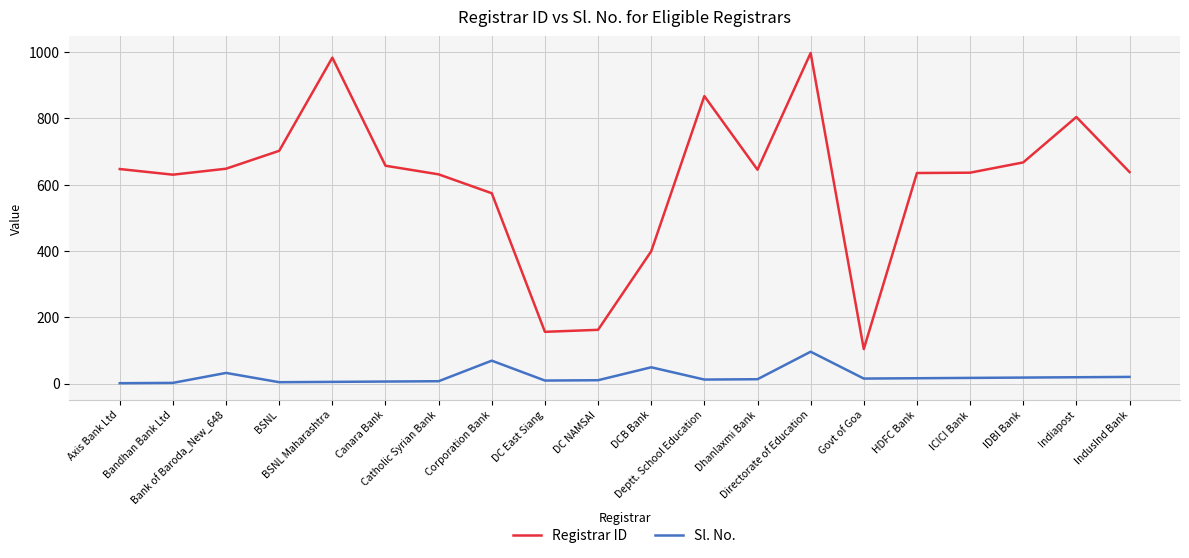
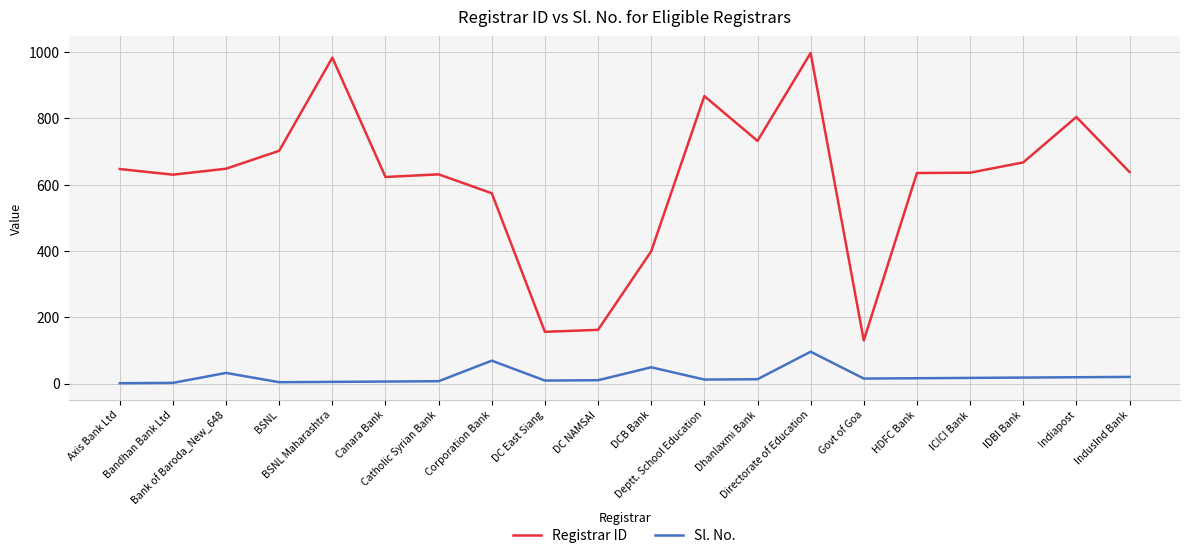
Registrar ID, Canara Bank: 660 -> 620
Registrar ID, Dhanlaxmi Bank: 650 -> 730
Registrar ID, Govt of Goa: 100 -> 130
